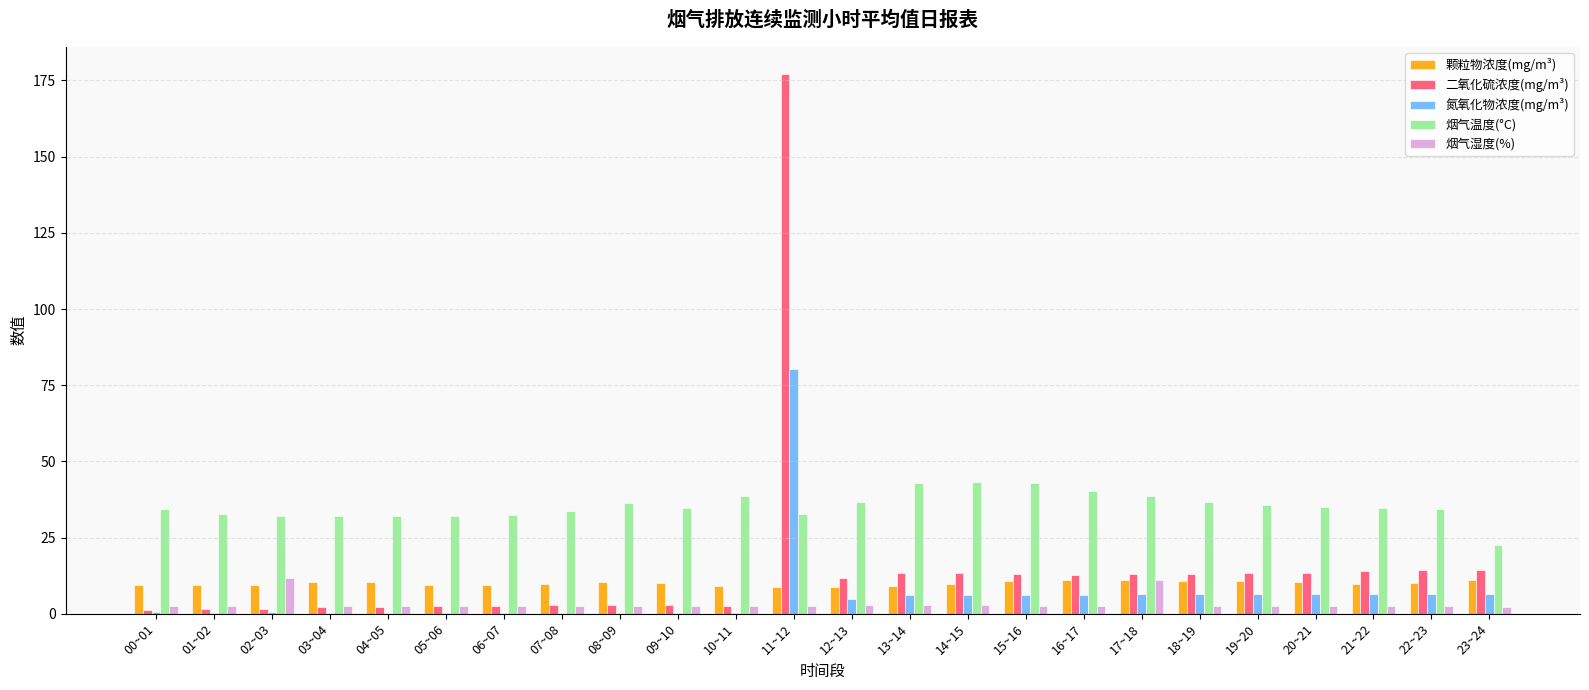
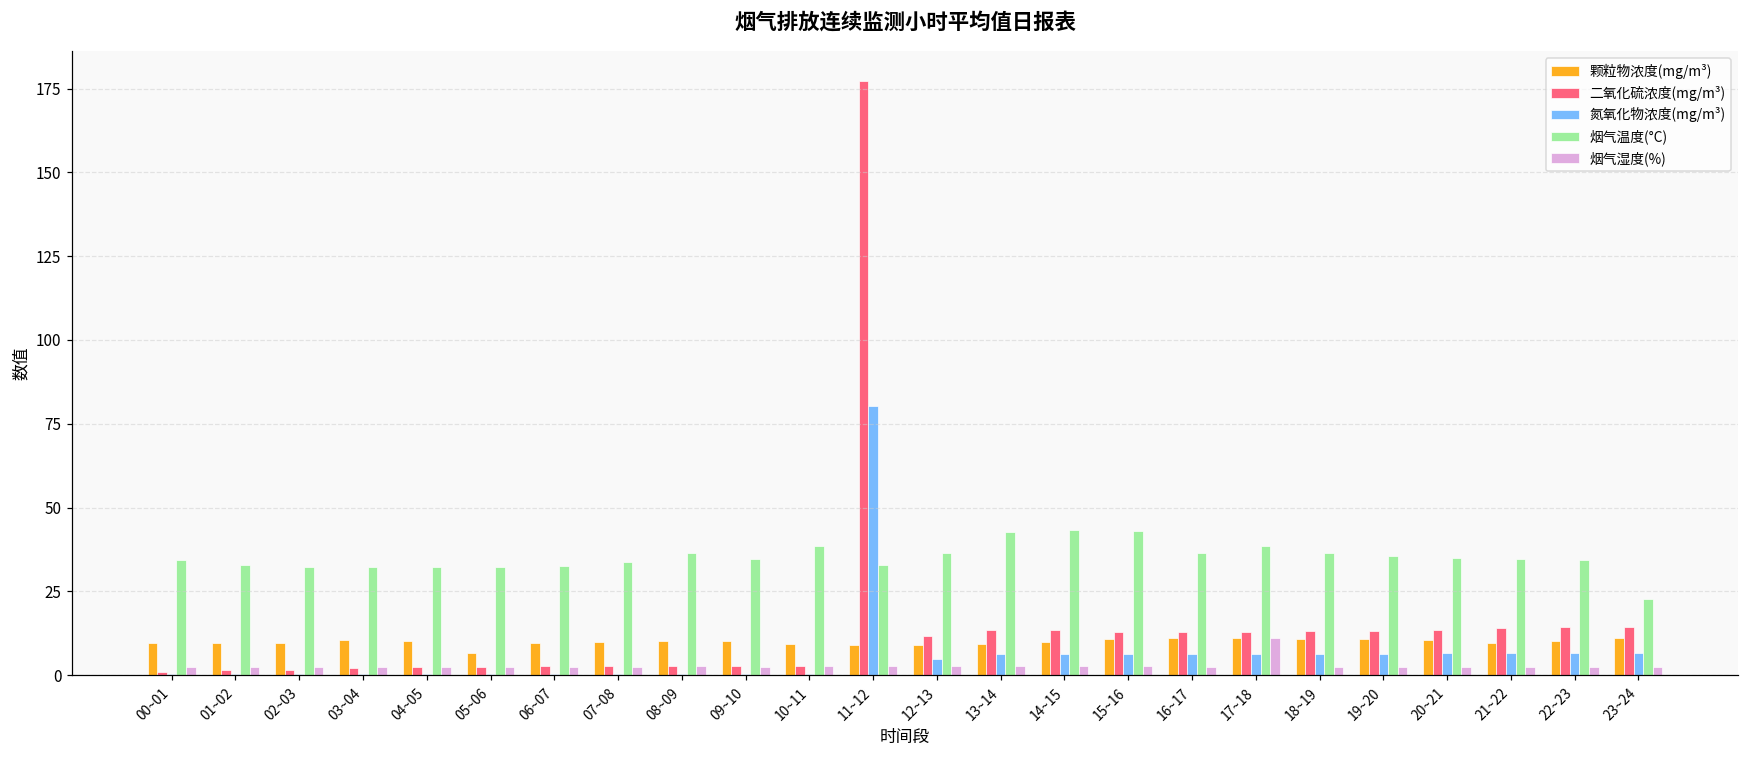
烟气湿度(%), 02~03: 12 -> 2
颗粒物浓度(mg/m³), 05~06: 10 -> 7
烟气温度(°C), 16~17: 40 -> 36
